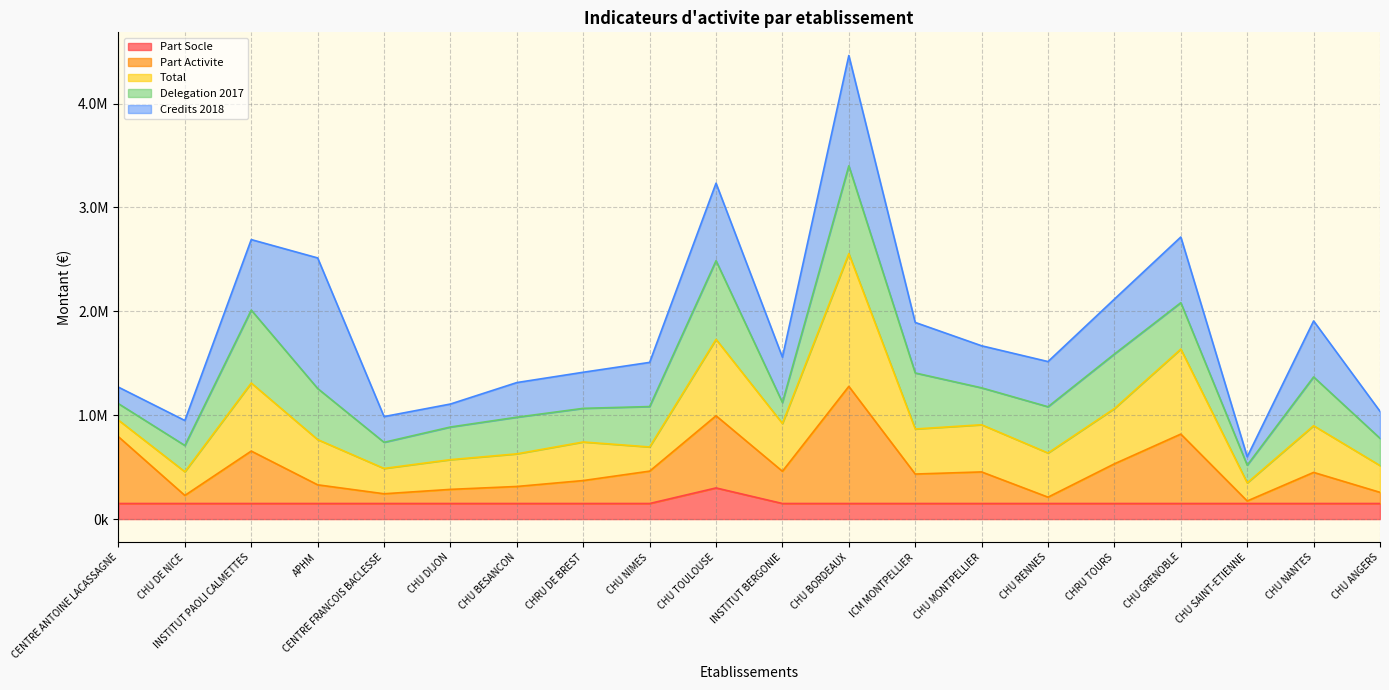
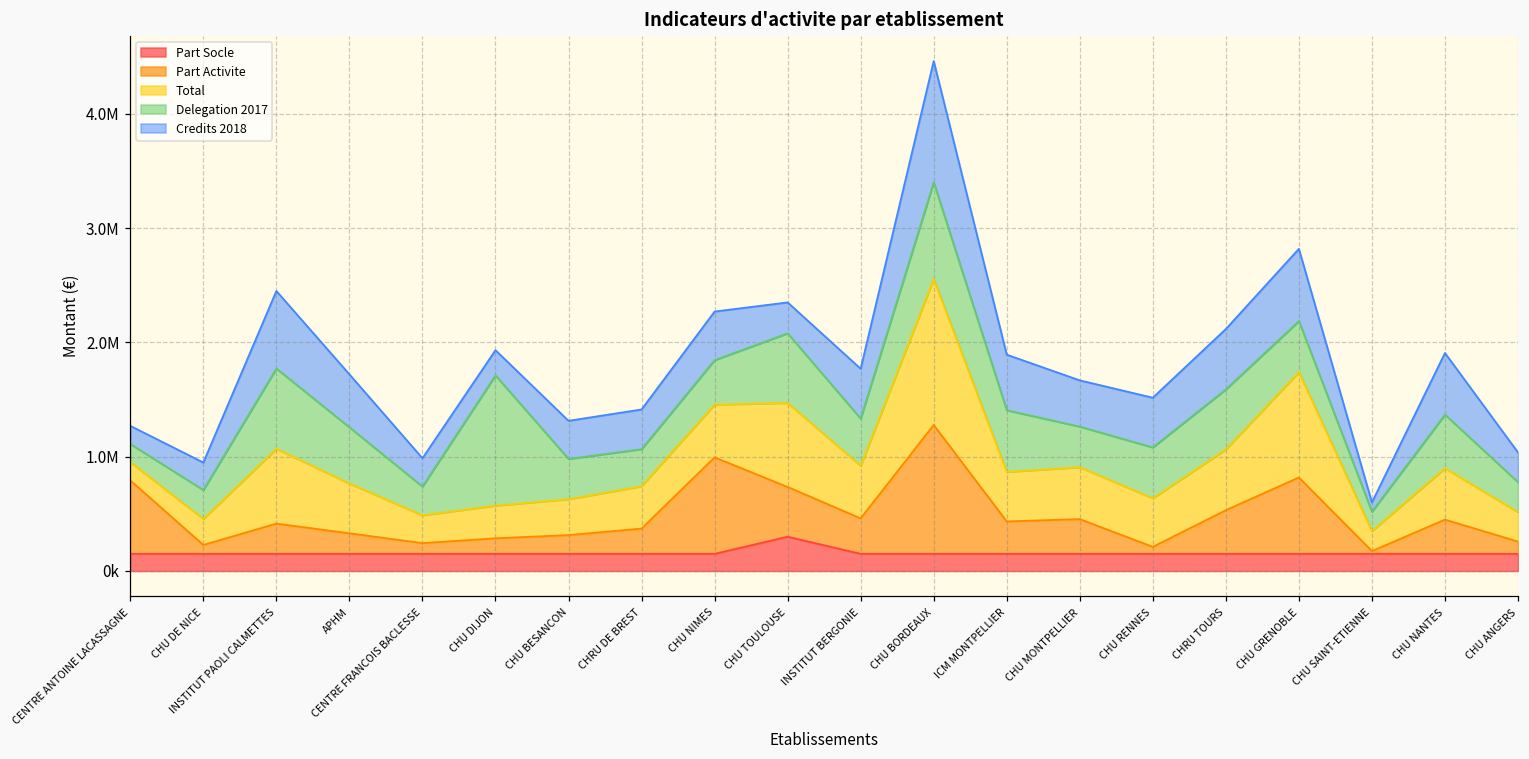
Part Activite, INSTITUT PAOLI CALMETTES: 500000 -> 260000
Credits 2018, APHM: 1260000 -> 460000
Delegation 2017, CHU DIJON: 310000 -> 1140000
Part Activite, CHU NIMES: 310000 -> 840000
Total, CHU NIMES: 230000 -> 460000
Part Activite, CHU TOULOUSE: 690000 -> 440000
Delegation 2017, CHU TOULOUSE: 760000 -> 610000
Credits 2018, CHU TOULOUSE: 750000 -> 270000
Delegation 2017, INSTITUT BERGONIE: 200000 -> 410000
Total, CHU GRENOBLE: 820000 -> 920000
